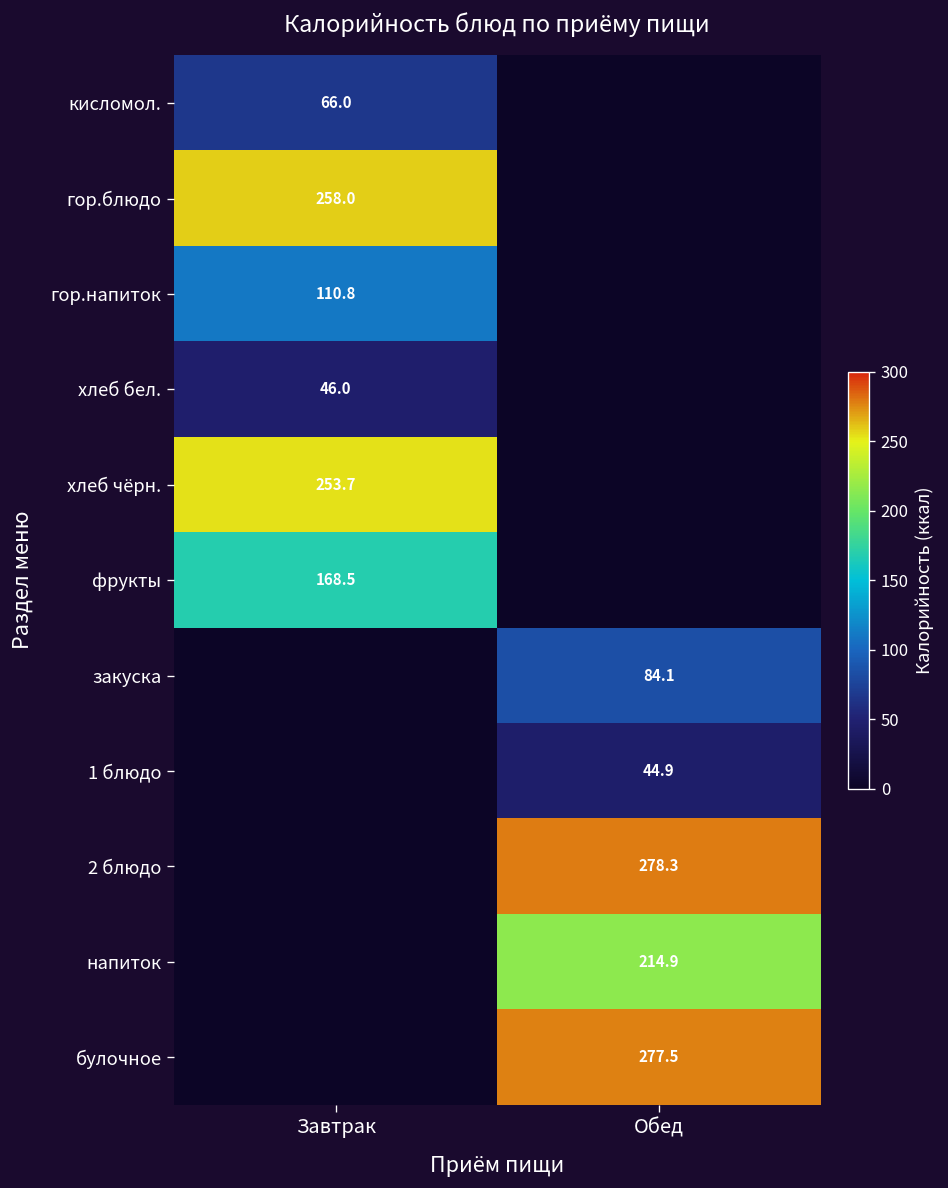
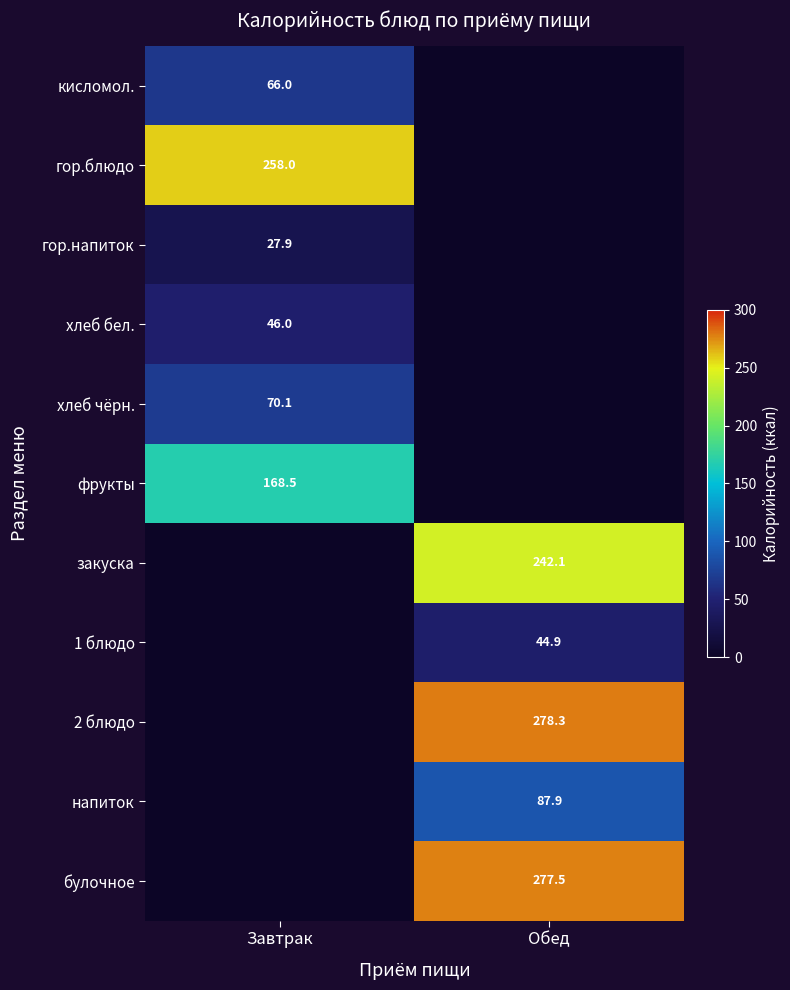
гор.напиток, Завтрак: 110.8 -> 27.9
хлеб чёрн., Завтрак: 253.7 -> 70.1
закуска, Обед: 84.1 -> 242.1
напиток, Обед: 214.9 -> 87.9
